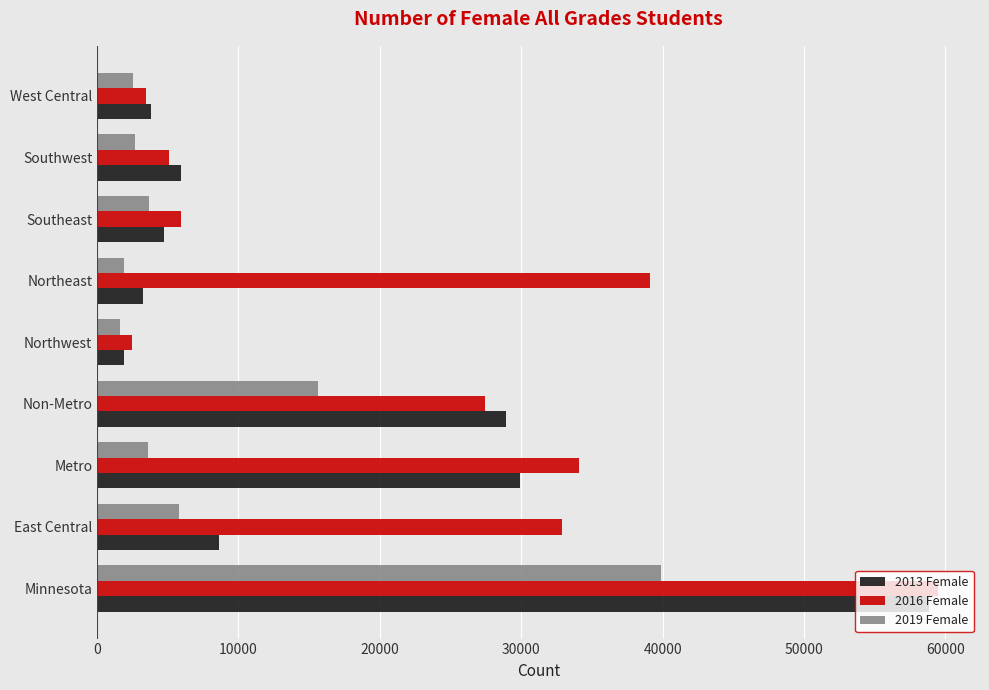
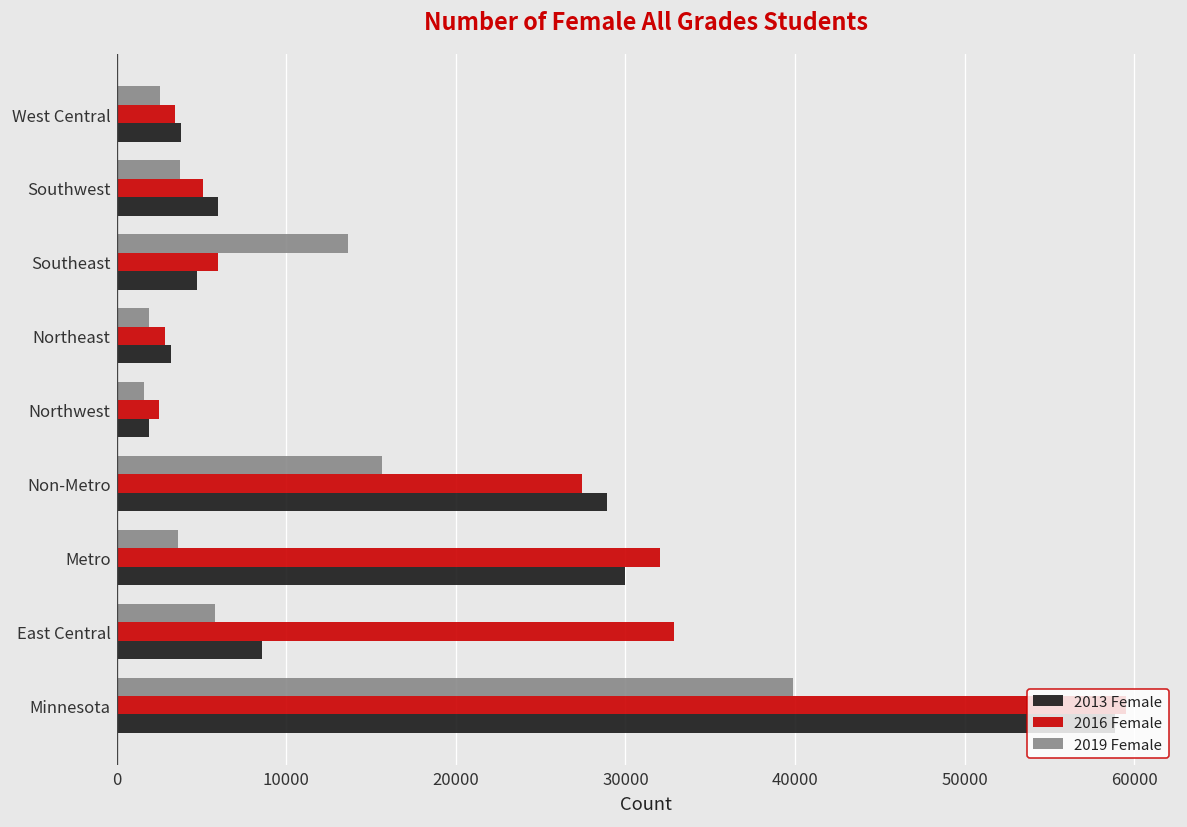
2019 Female, Southwest: 2700 -> 3800
2019 Female, Southeast: 3700 -> 13700
2016 Female, Northeast: 39100 -> 2800
2016 Female, Metro: 34100 -> 32000
